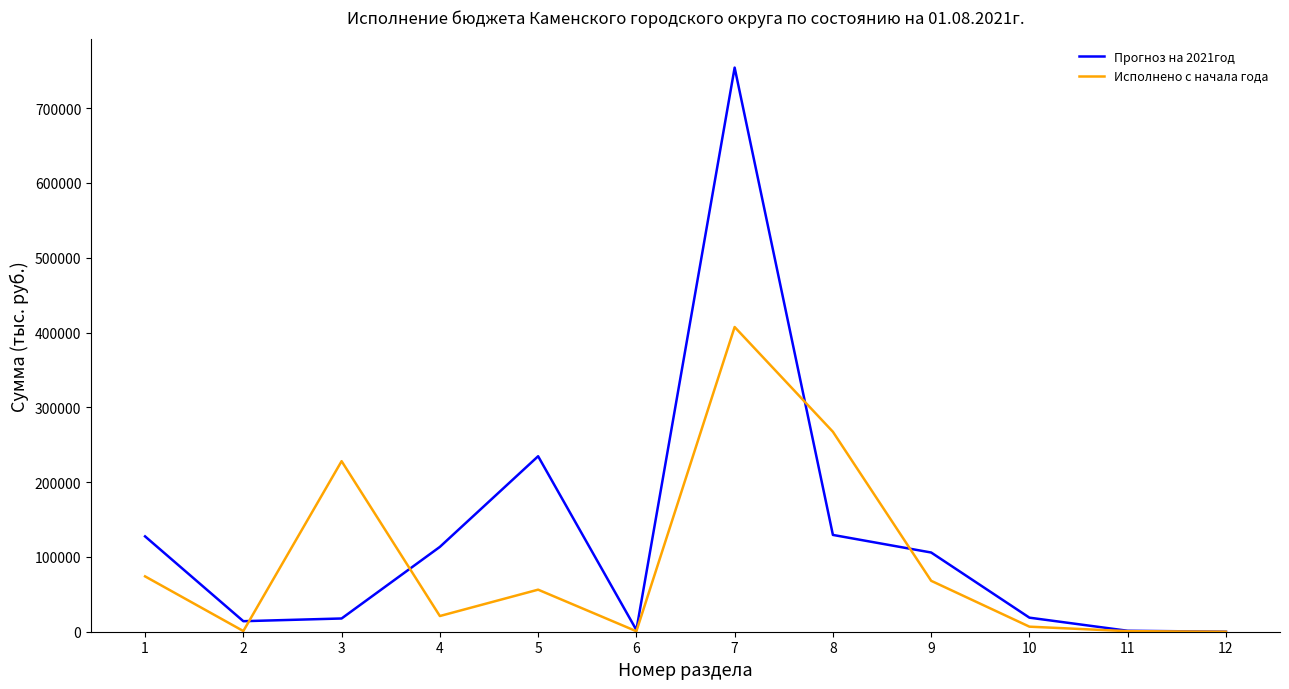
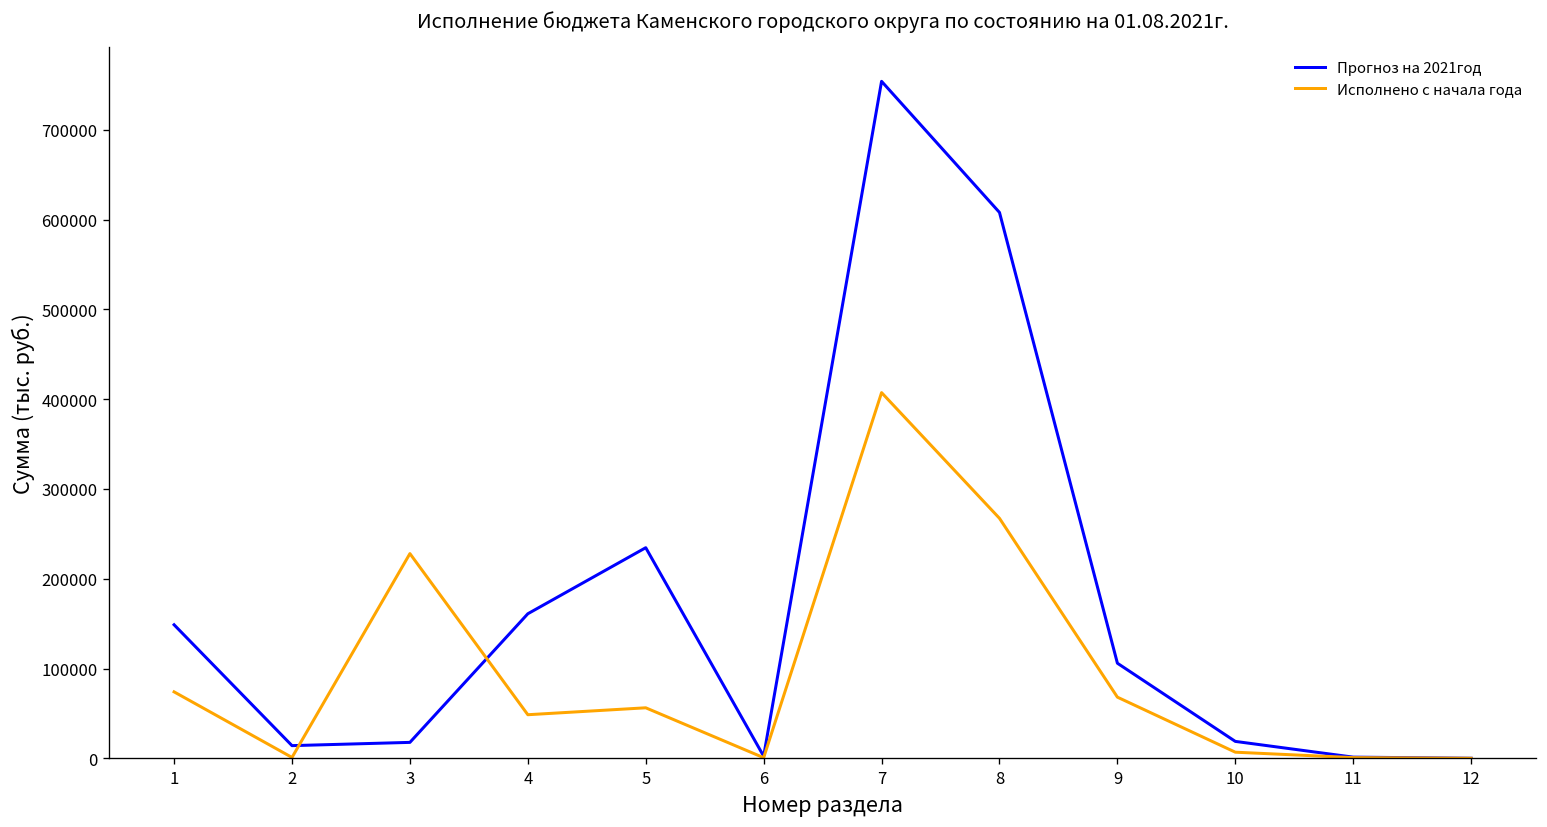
Прогноз на 2021год, 1: 130000 -> 150000
Прогноз на 2021год, 4: 110000 -> 160000
Исполнено с начала года, 4: 20000 -> 50000
Прогноз на 2021год, 8: 130000 -> 610000
